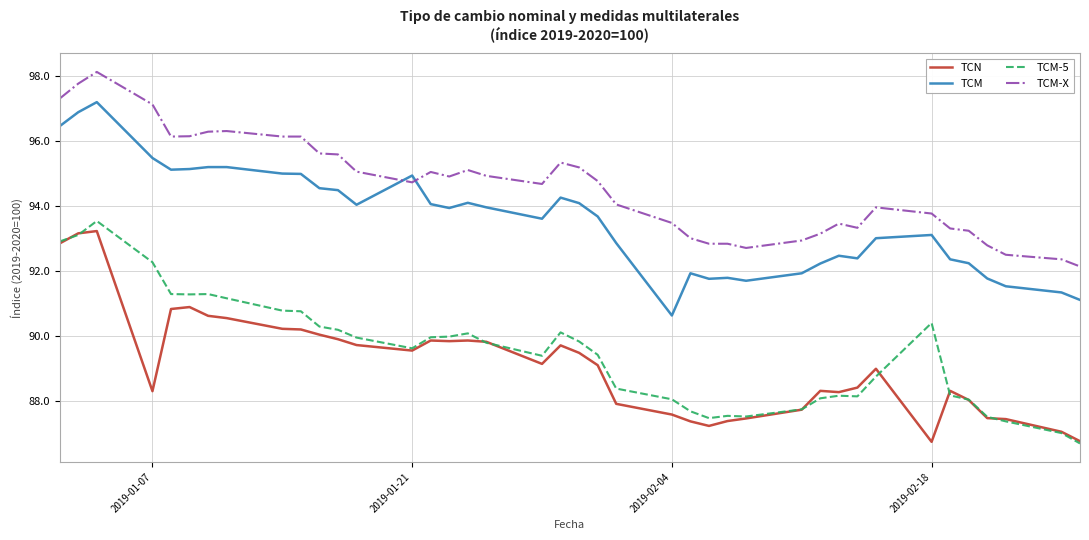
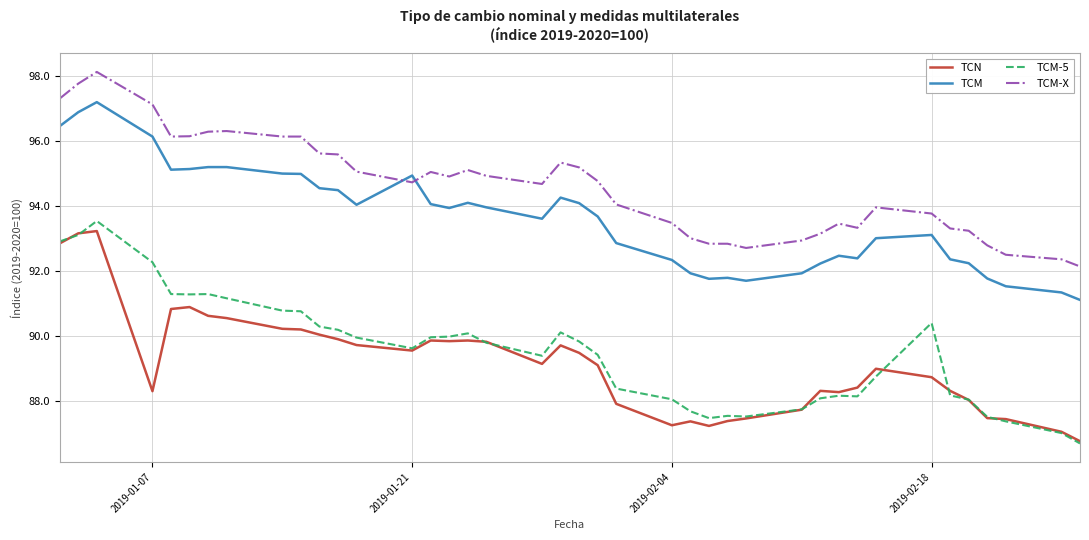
TCM, 2019-01-07: 95.5 -> 96.1
TCN, 2019-02-04: 87.6 -> 87.3
TCM, 2019-02-04: 90.6 -> 92.3
TCN, 2019-02-18: 86.7 -> 88.7
